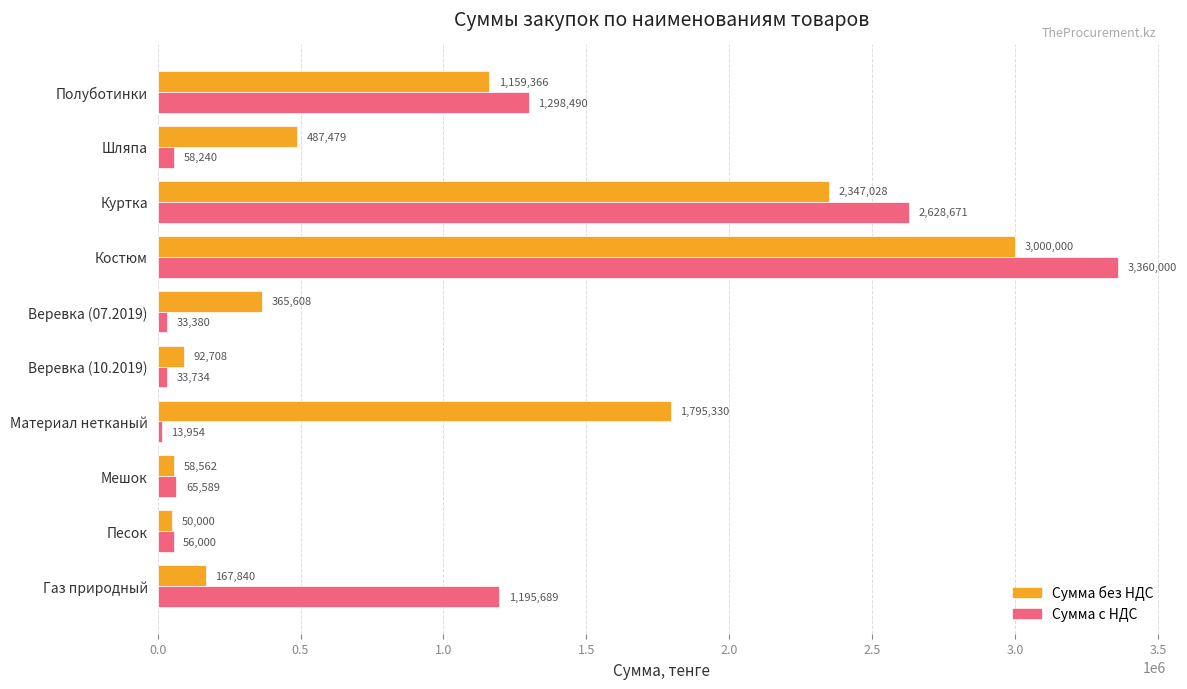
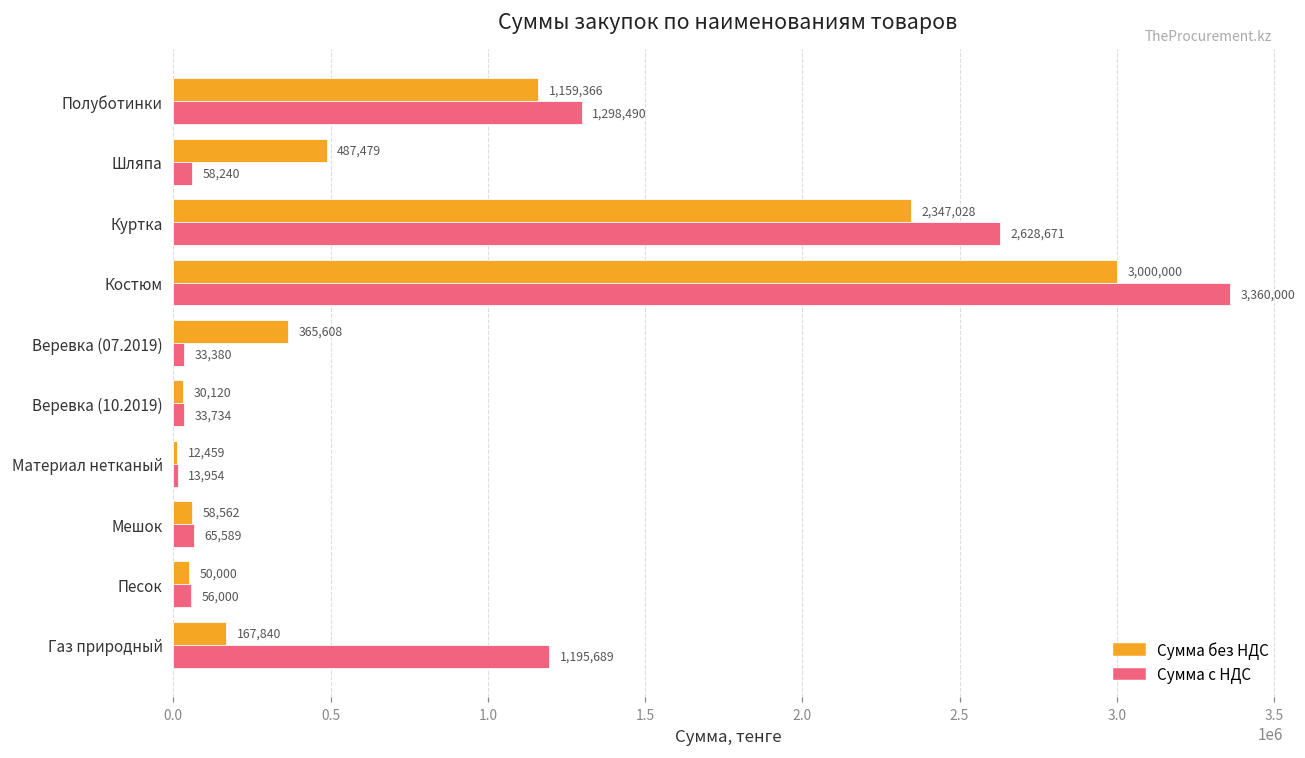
Сумма без НДС, Веревка (10.2019): 92,708 -> 30,120
Сумма без НДС, Материал нетканый: 1,795,330 -> 12,459
